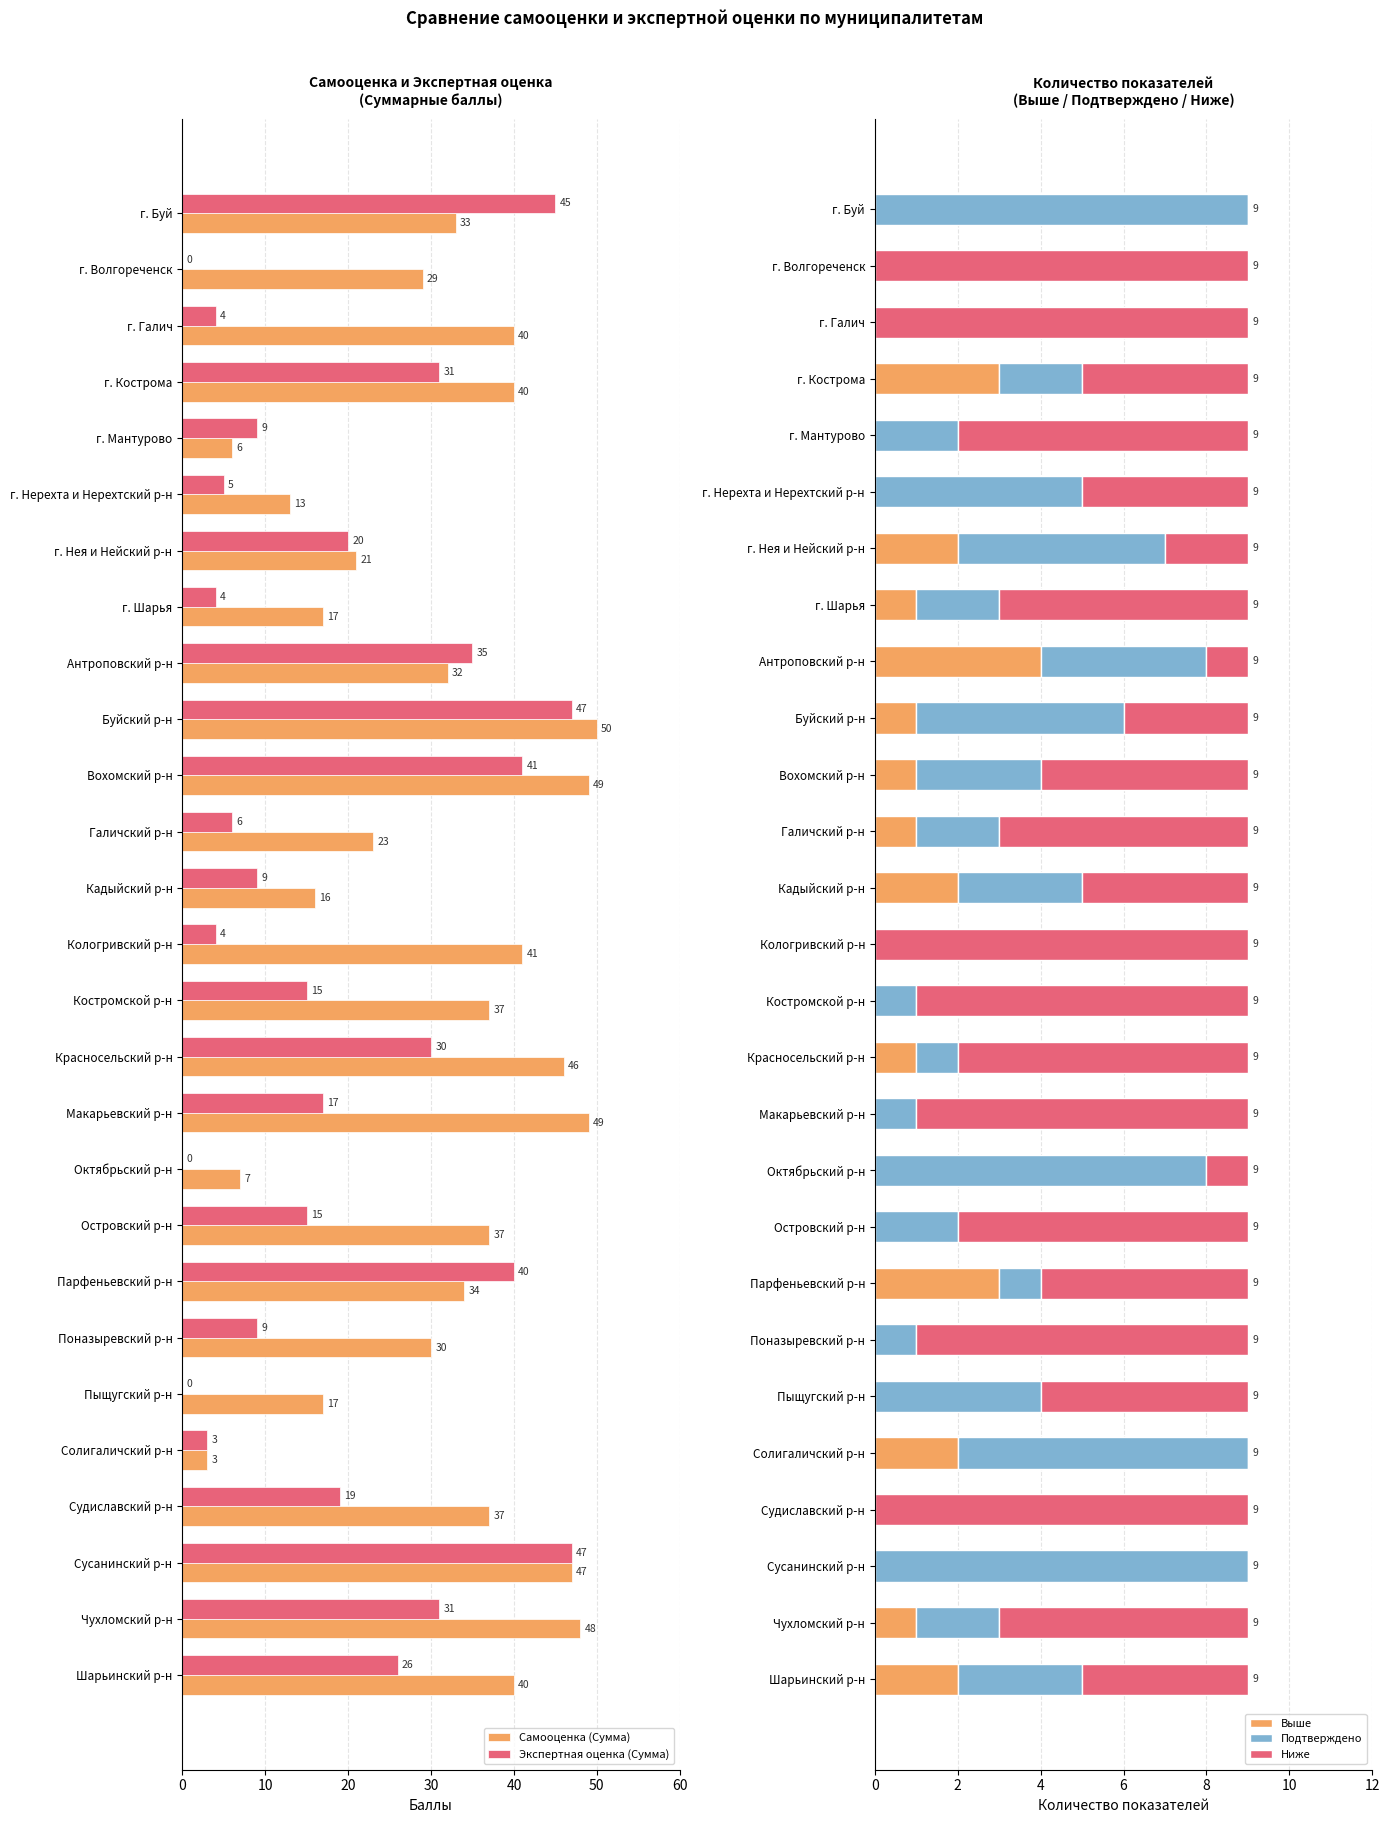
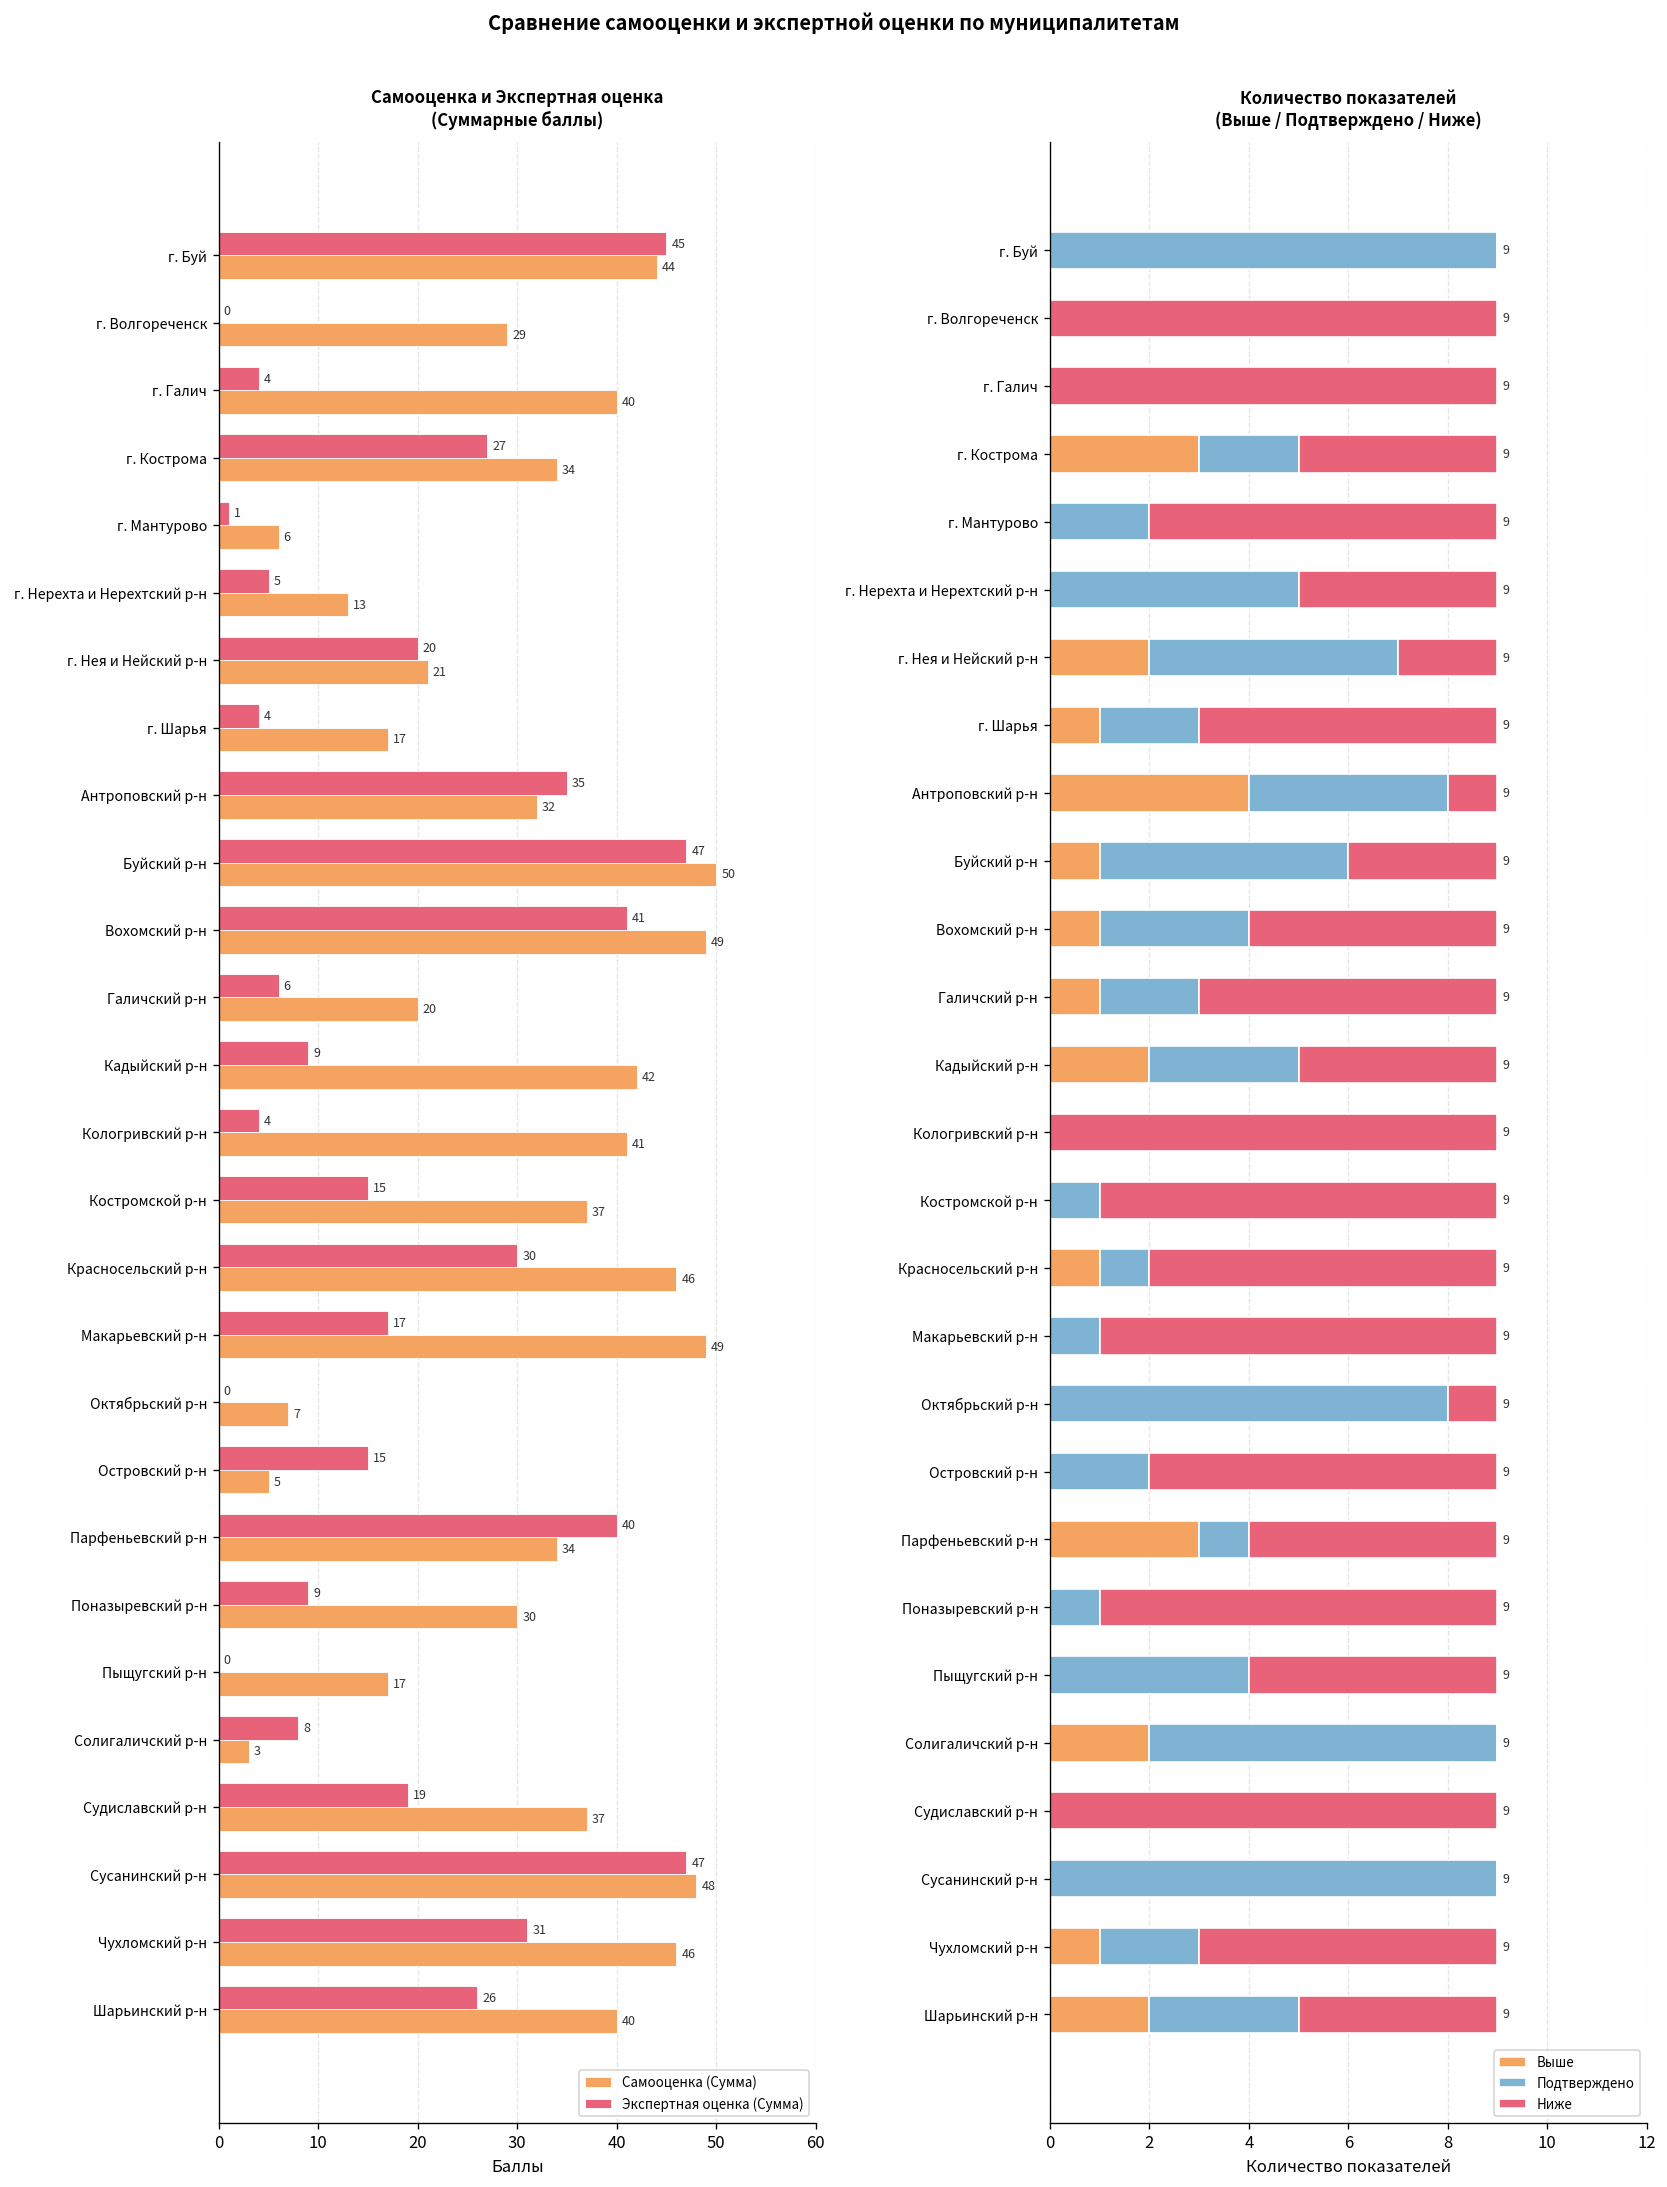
Самооценка и Экспертная оценка (Суммарные баллы), Самооценка (Сумма), г. Буй: 33 -> 44
Самооценка и Экспертная оценка (Суммарные баллы), Экспертная оценка (Сумма), г. Кострома: 31 -> 27
Самооценка и Экспертная оценка (Суммарные баллы), Самооценка (Сумма), г. Кострома: 40 -> 34
Самооценка и Экспертная оценка (Суммарные баллы), Экспертная оценка (Сумма), г. Мантурово: 9 -> 1
Самооценка и Экспертная оценка (Суммарные баллы), Самооценка (Сумма), Галичский р-н: 23 -> 20
Самооценка и Экспертная оценка (Суммарные баллы), Самооценка (Сумма), Кадыйский р-н: 16 -> 42
Самооценка и Экспертная оценка (Суммарные баллы), Самооценка (Сумма), Островский р-н: 37 -> 5
Самооценка и Экспертная оценка (Суммарные баллы), Экспертная оценка (Сумма), Солигаличский р-н: 3 -> 8
Самооценка и Экспертная оценка (Суммарные баллы), Самооценка (Сумма), Сусанинский р-н: 47 -> 48
Самооценка и Экспертная оценка (Суммарные баллы), Самооценка (Сумма), Чухломский р-н: 48 -> 46
